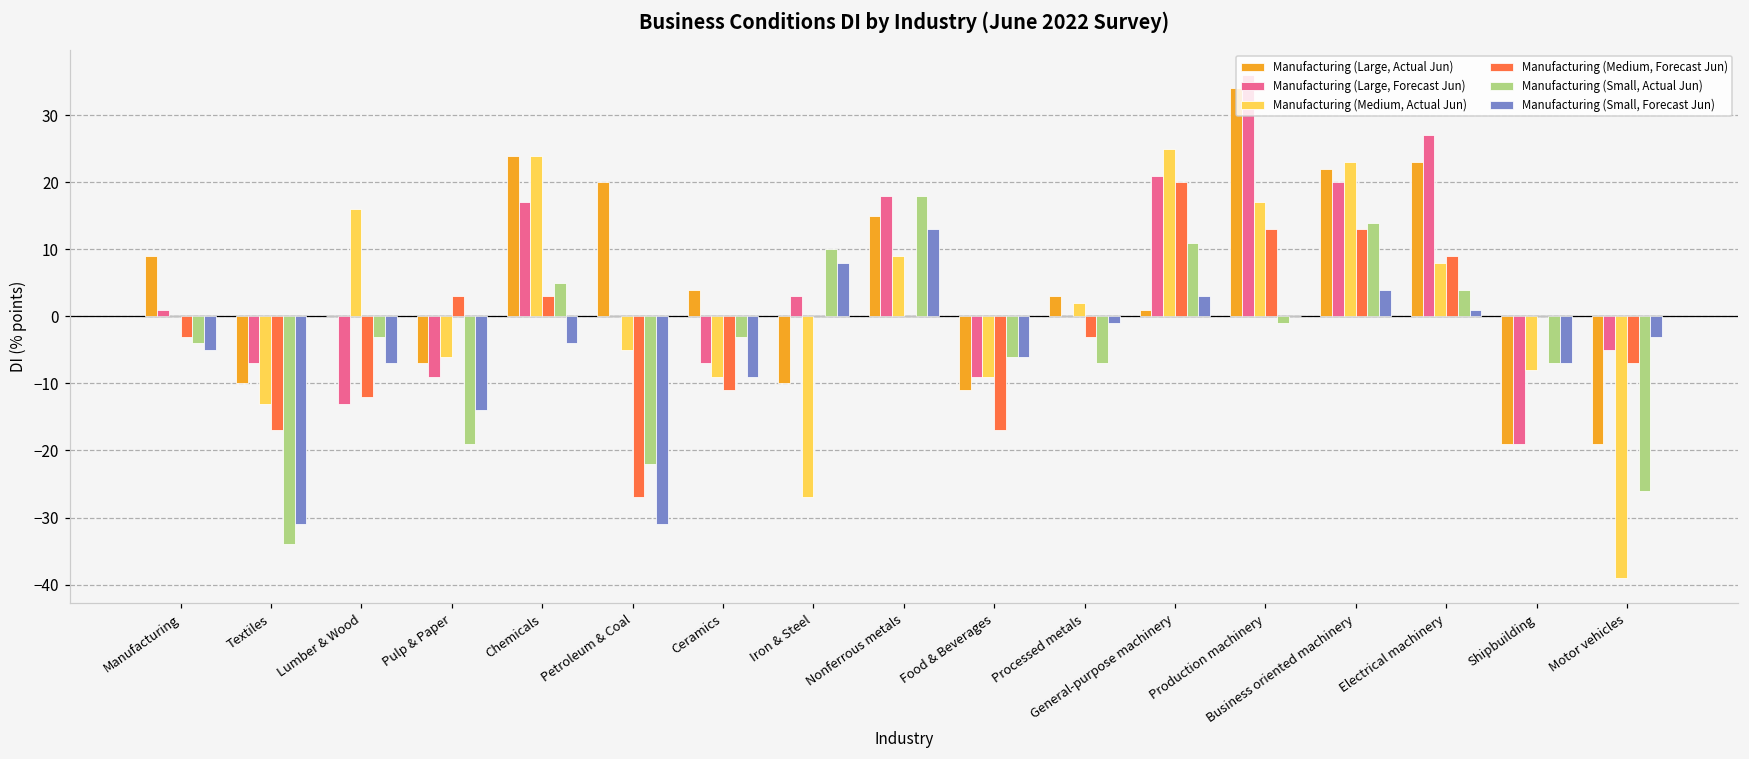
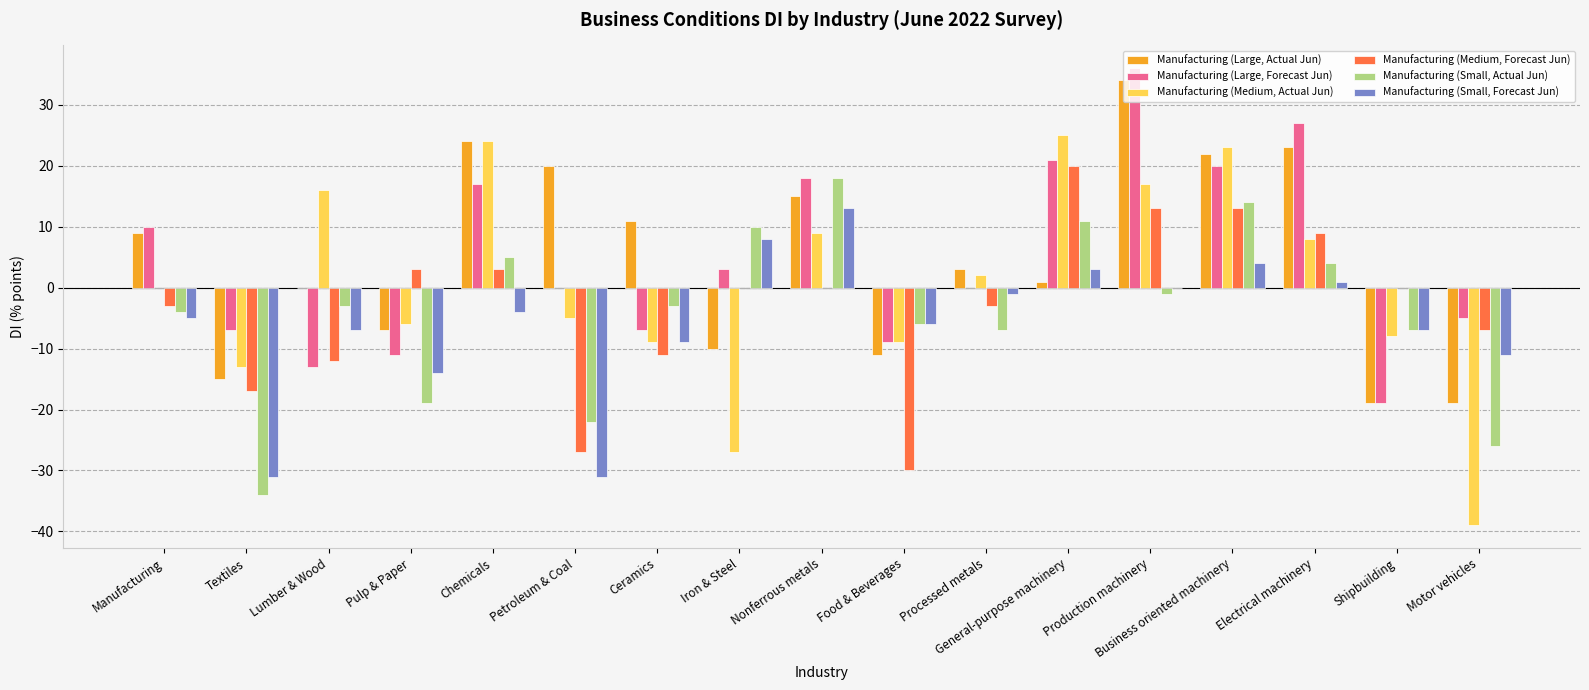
Manufacturing (Large, Forecast Jun), Manufacturing: 1 -> 10
Manufacturing (Large, Actual Jun), Textiles: -10 -> -15
Manufacturing (Large, Forecast Jun), Pulp & Paper: -9 -> -11
Manufacturing (Large, Actual Jun), Ceramics: 4 -> 11
Manufacturing (Medium, Forecast Jun), Food & Beverages: -17 -> -30
Manufacturing (Small, Forecast Jun), Motor vehicles: -3 -> -11
